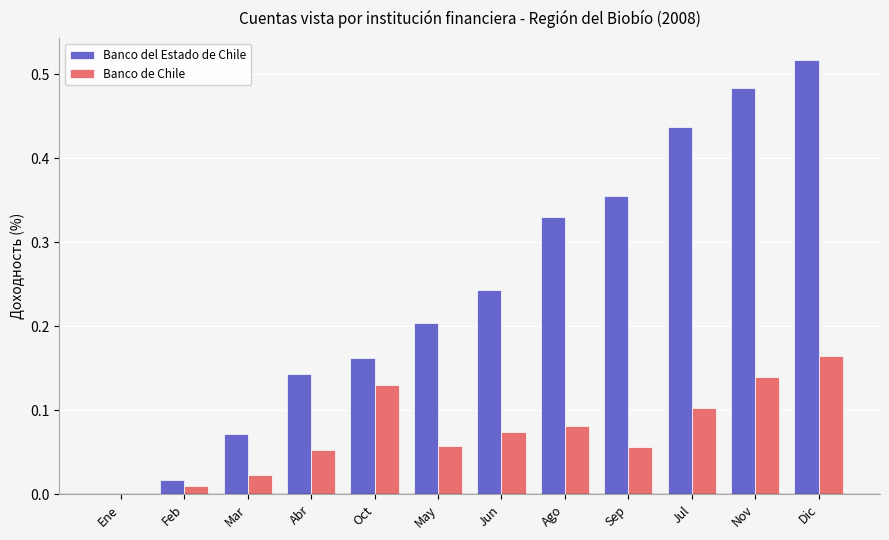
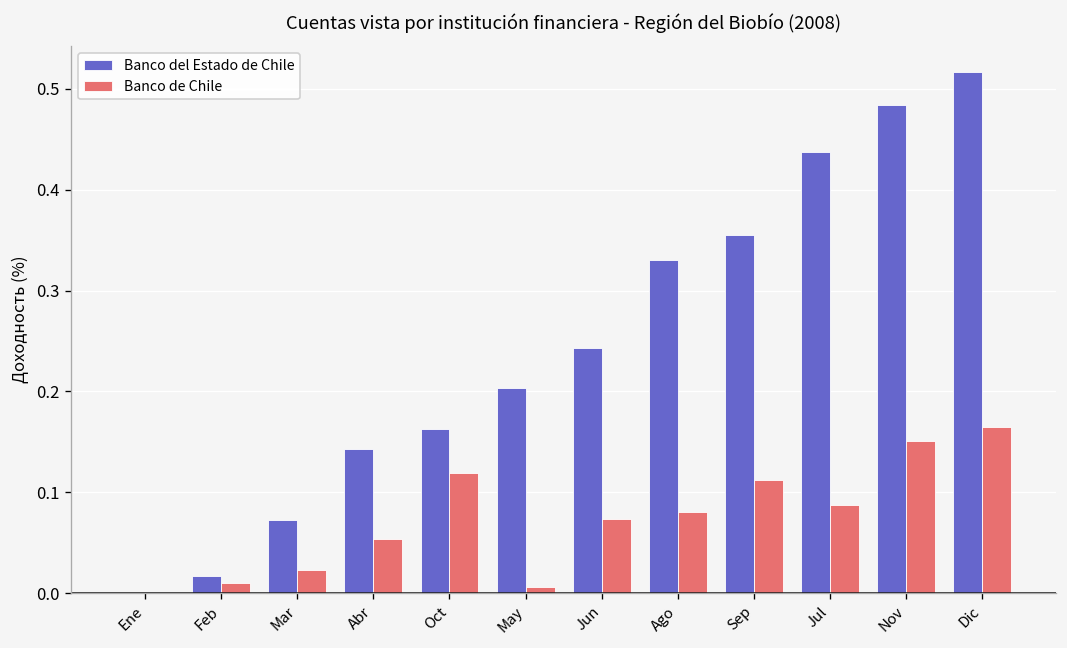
Banco de Chile, Oct: 0.13 -> 0.12
Banco de Chile, May: 0.06 -> 0.01
Banco de Chile, Sep: 0.06 -> 0.11
Banco de Chile, Jul: 0.10 -> 0.09
Banco de Chile, Nov: 0.14 -> 0.15
